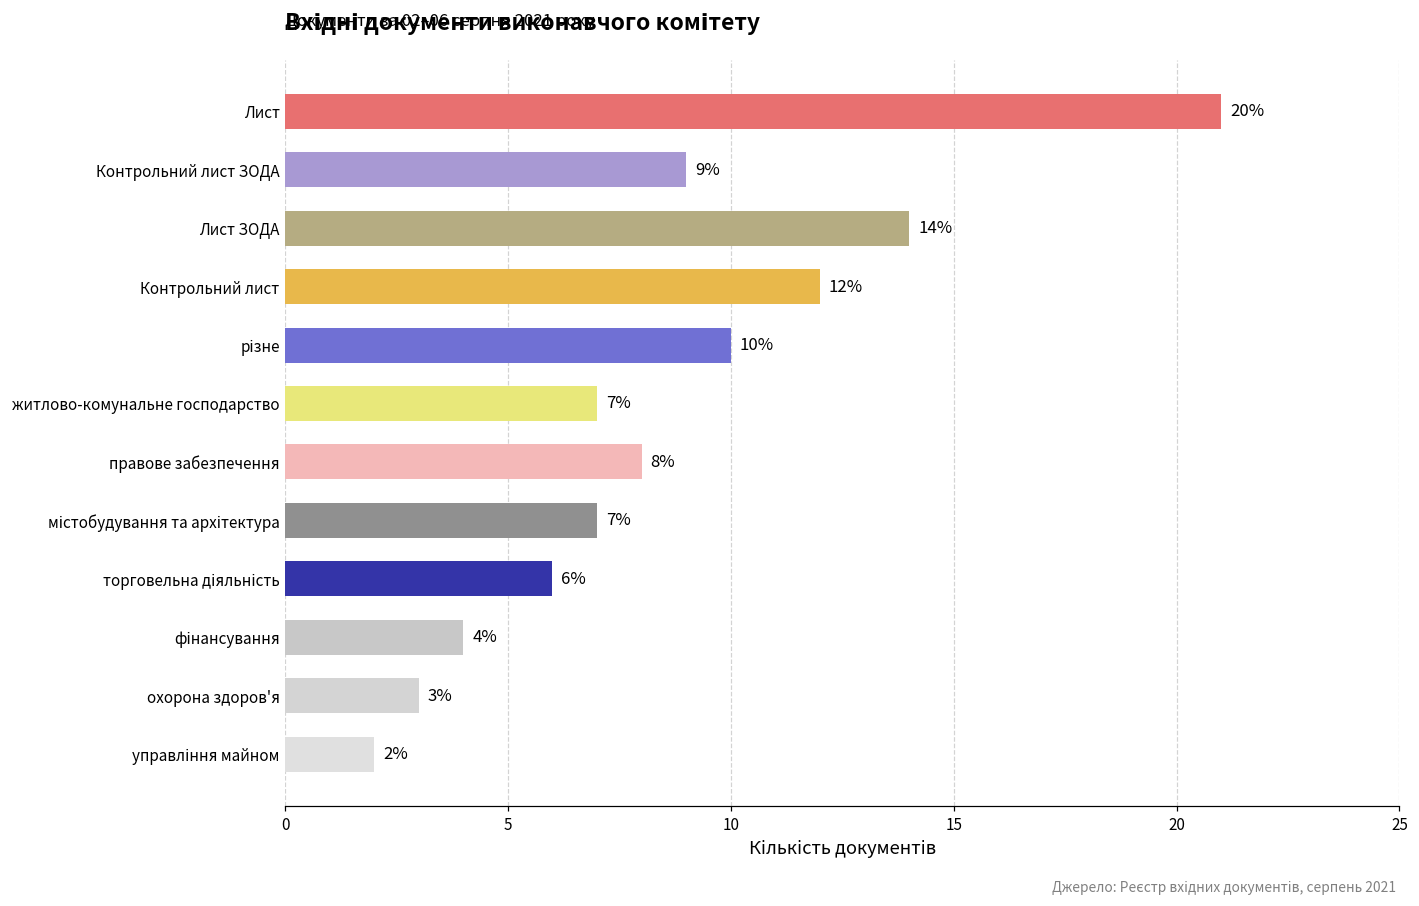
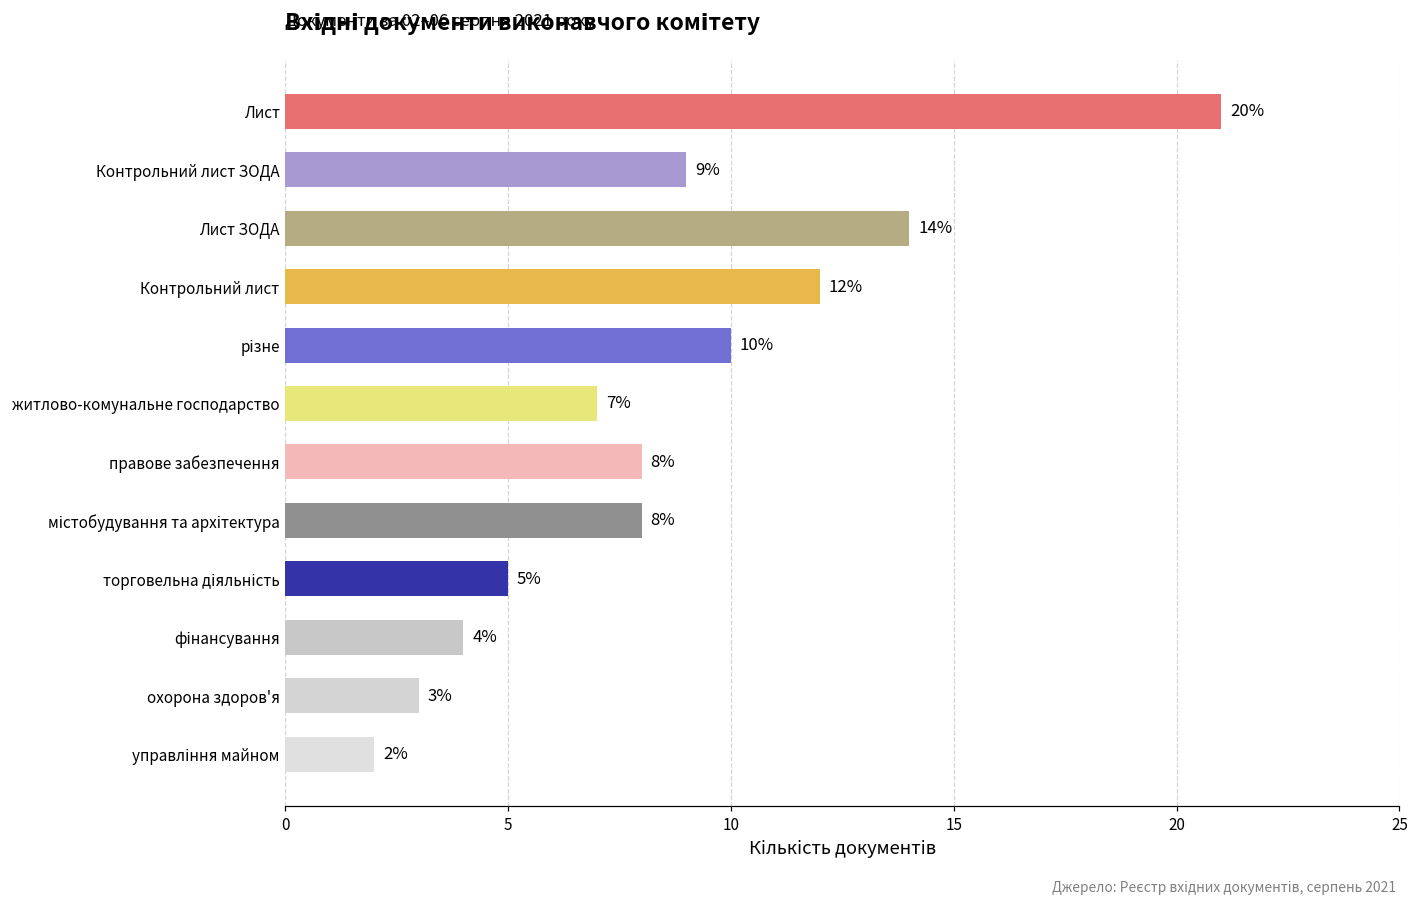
містобудування та архітектура: 7% -> 8%
торговельна діяльність: 6% -> 5%
